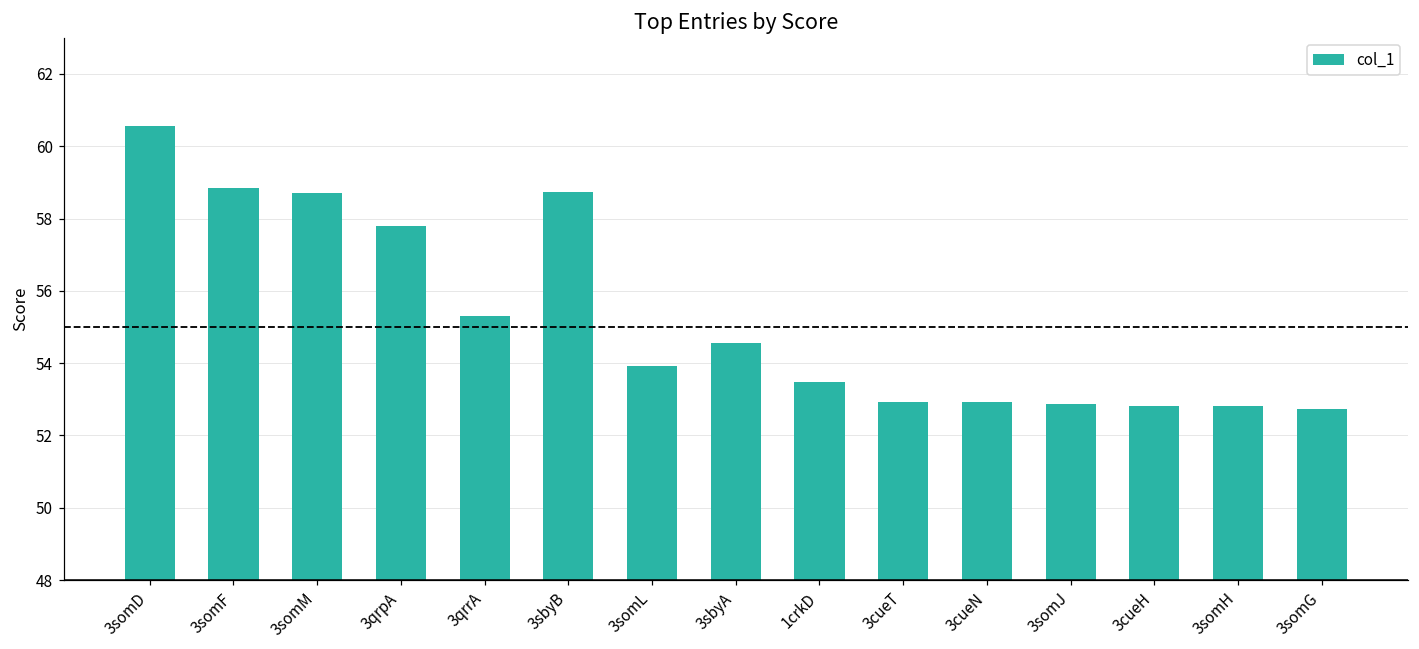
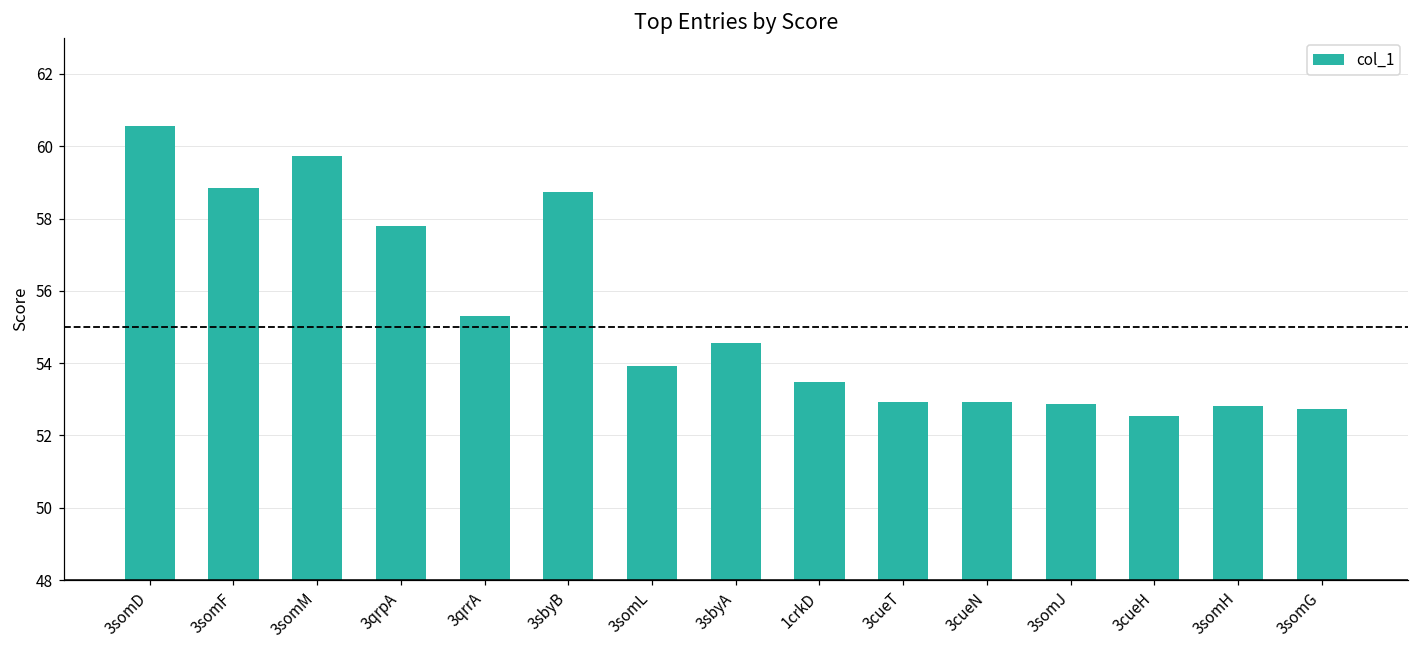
3somM: 58.7 -> 59.7
3cueH: 52.8 -> 52.5
